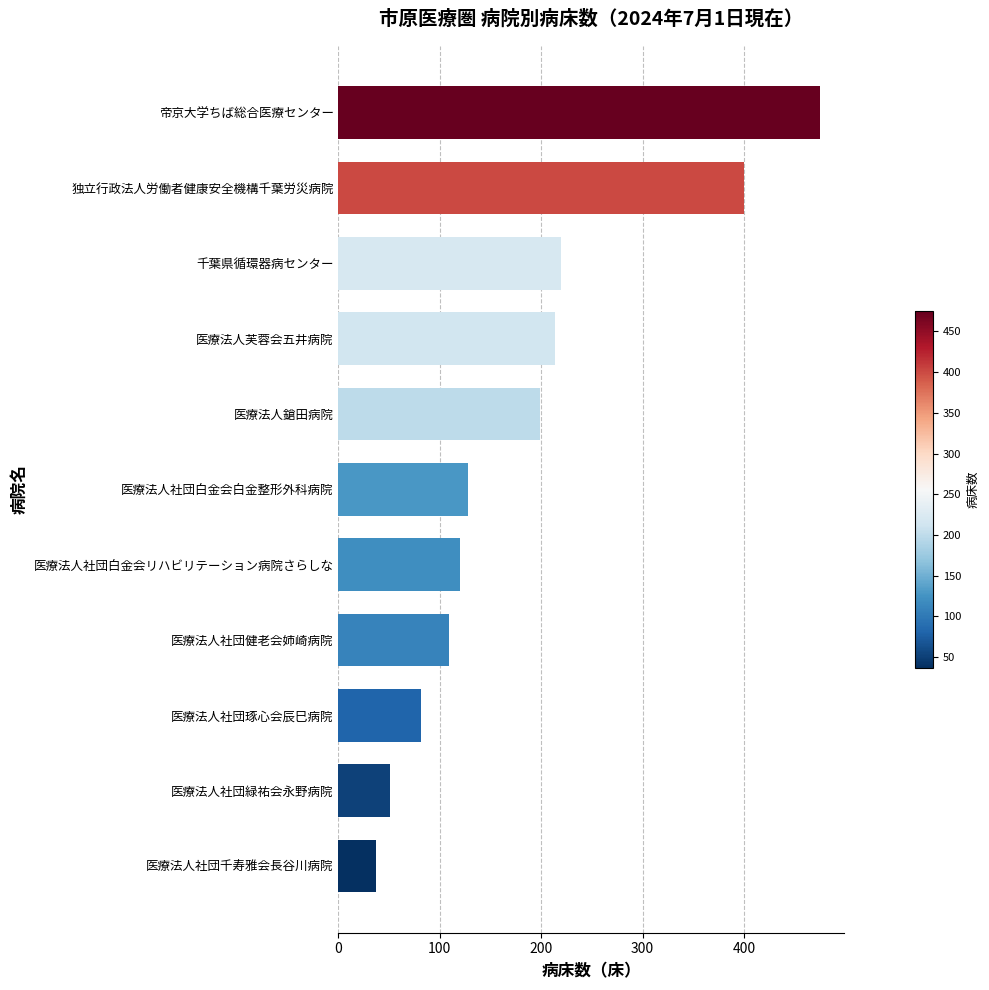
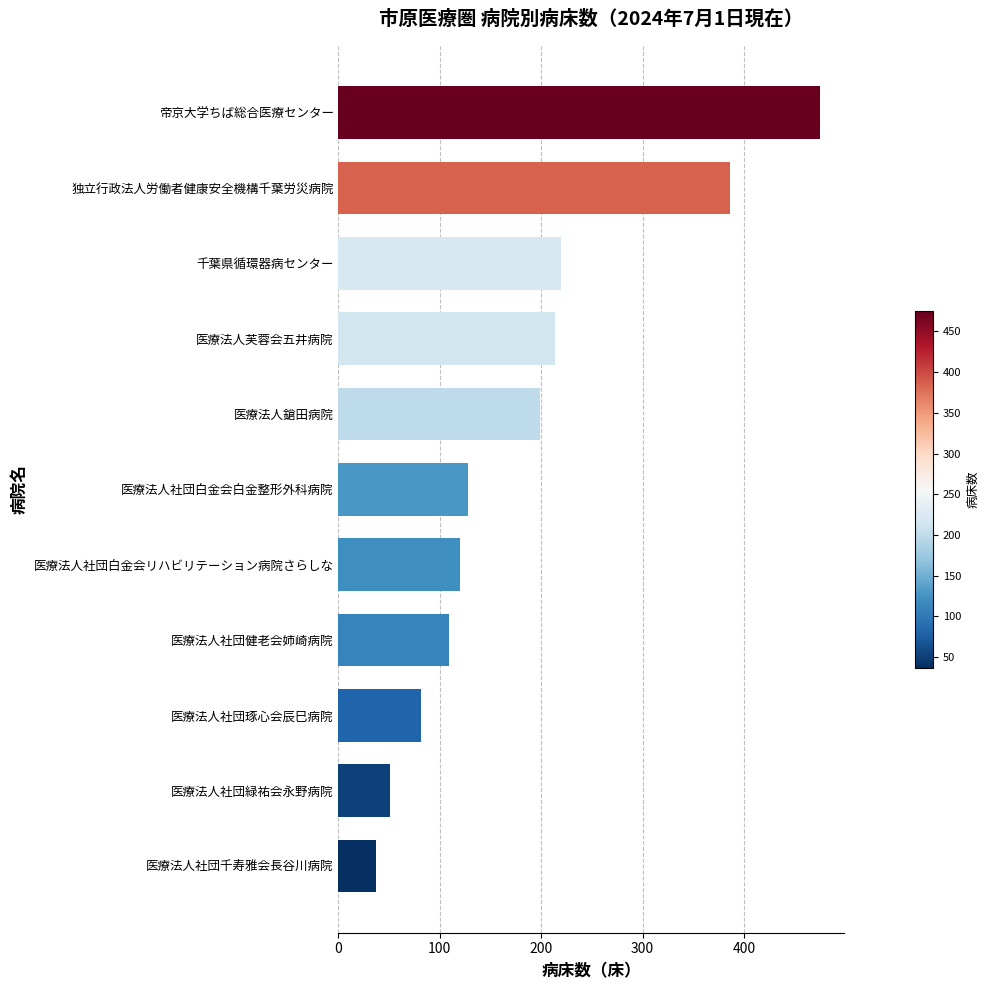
独立行政法人労働者健康安全機構千葉労災病院: 400 -> 386
